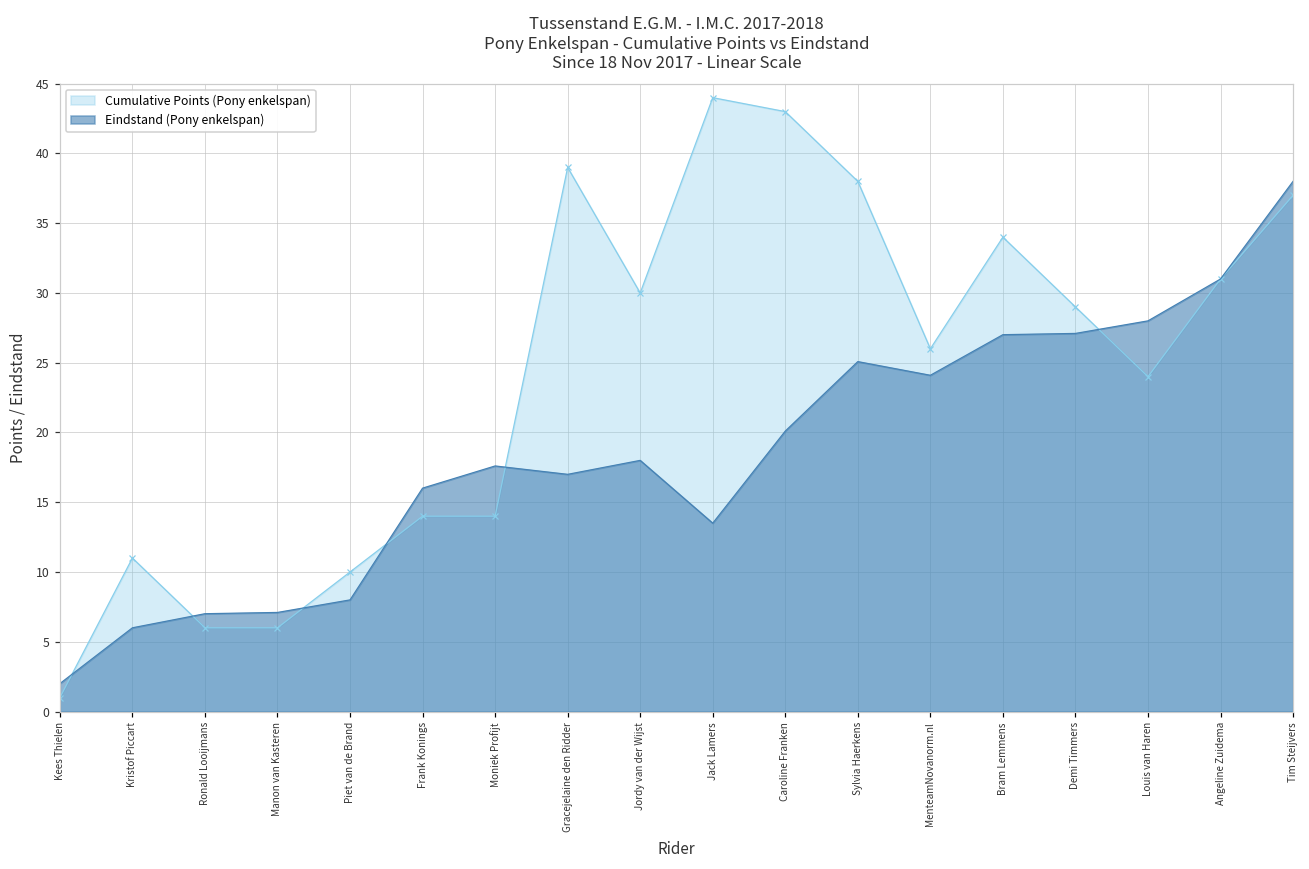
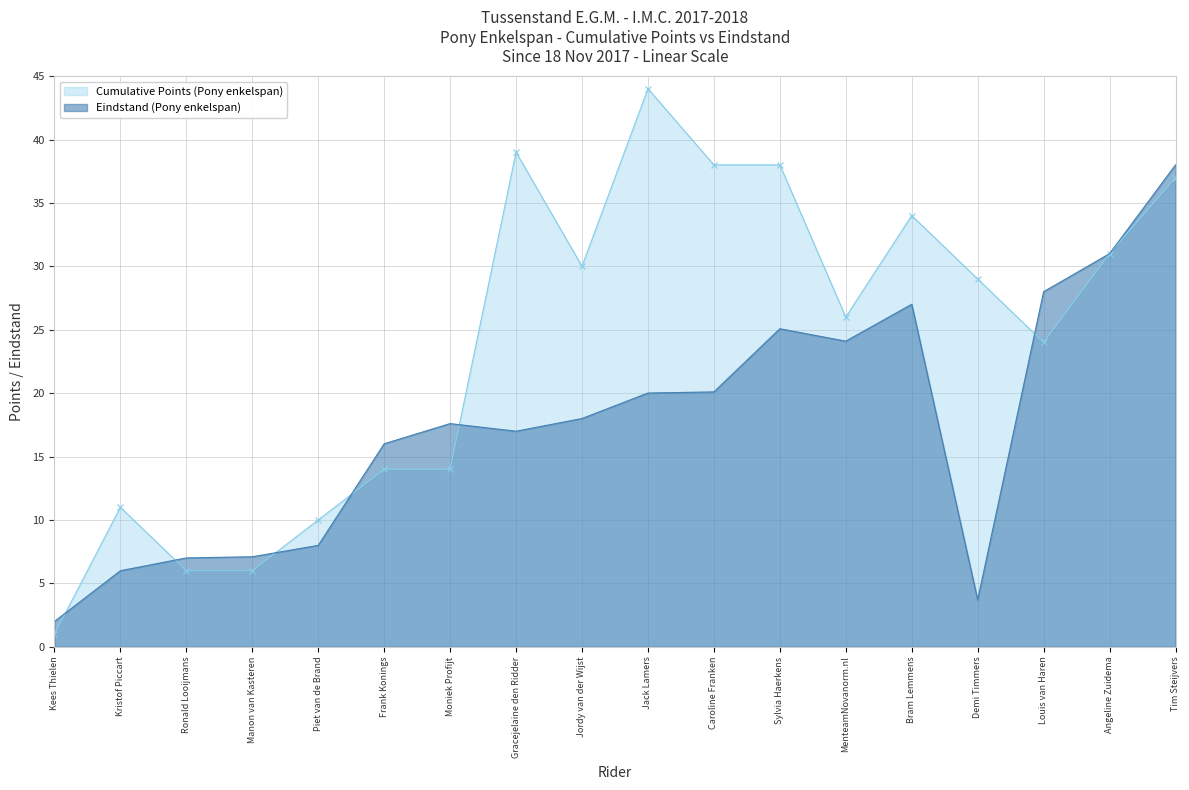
Eindstand (Pony enkelspan), Jack Lamers: 13.5 -> 20.0
Cumulative Points (Pony enkelspan), Caroline Franken: 43 -> 38
Eindstand (Pony enkelspan), Demi Timmers: 27.1 -> 3.7
